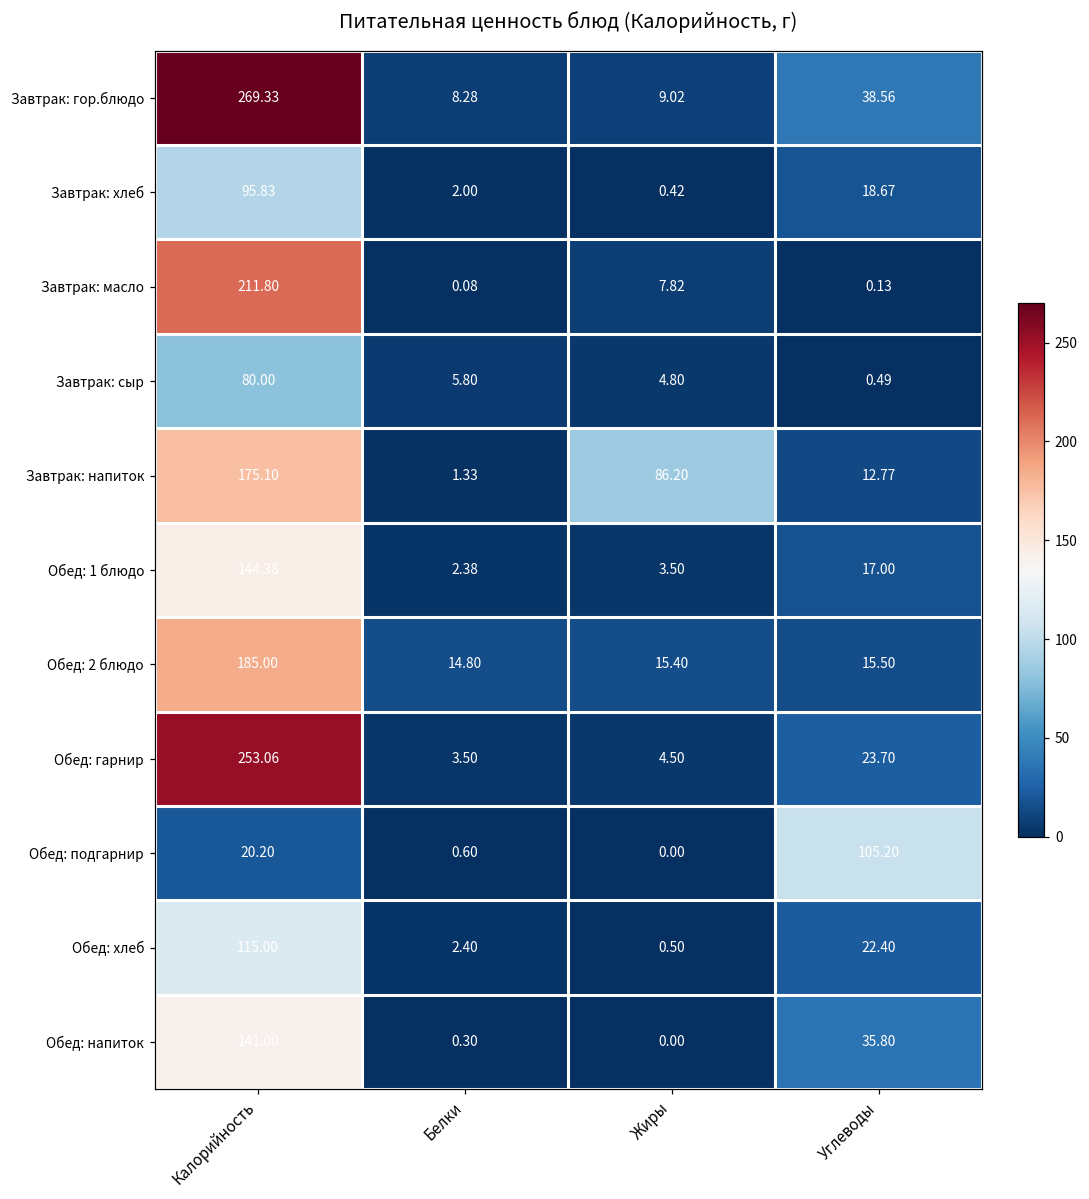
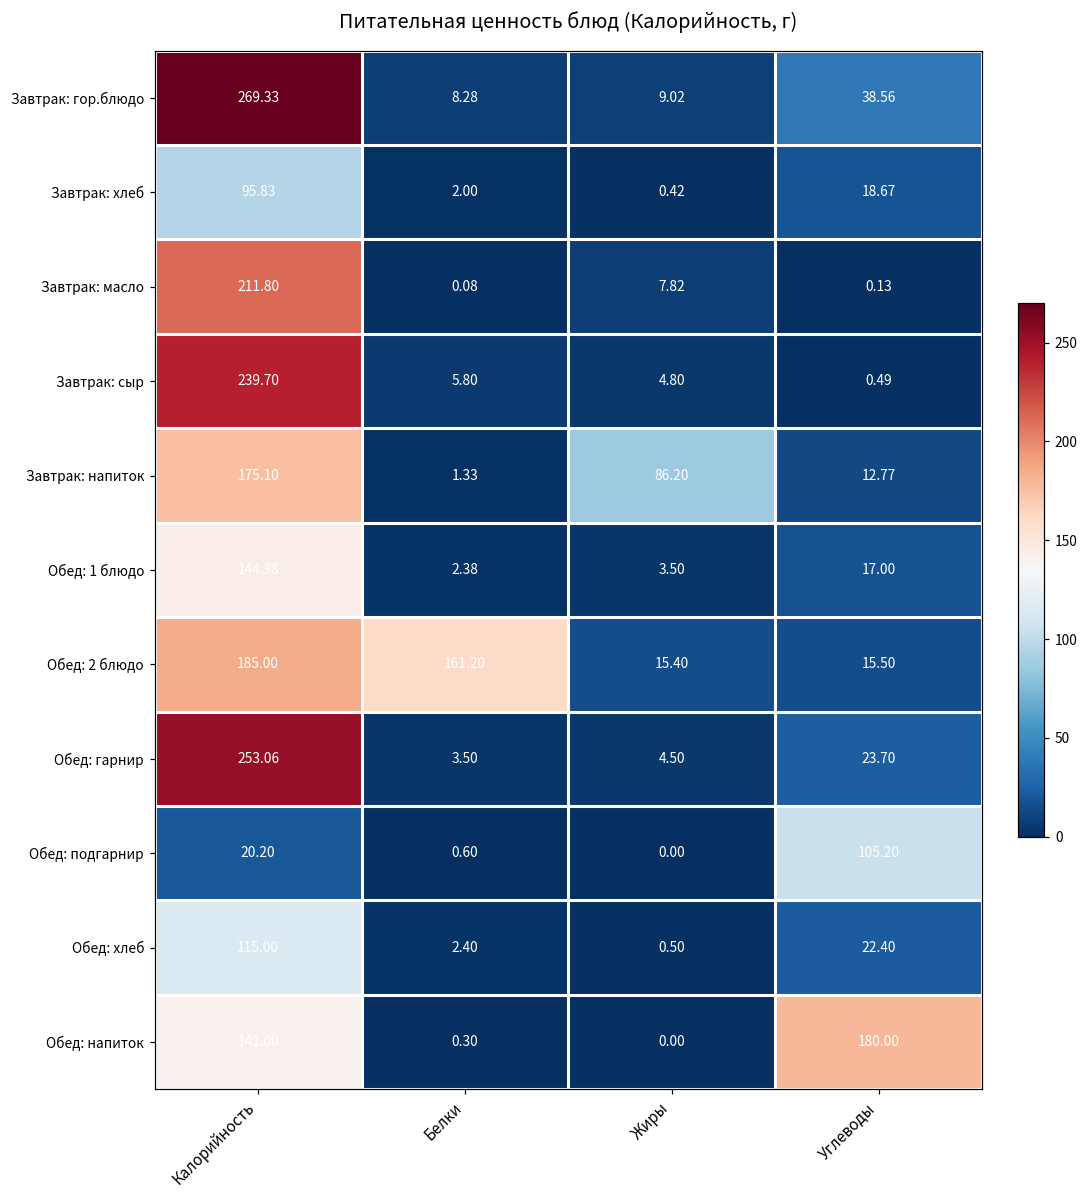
Завтрак: сыр, Калорийность: 80.00 -> 239.70
Обед: 2 блюдо, Белки: 14.80 -> 161.20
Обед: напиток, Углеводы: 35.80 -> 180.00
